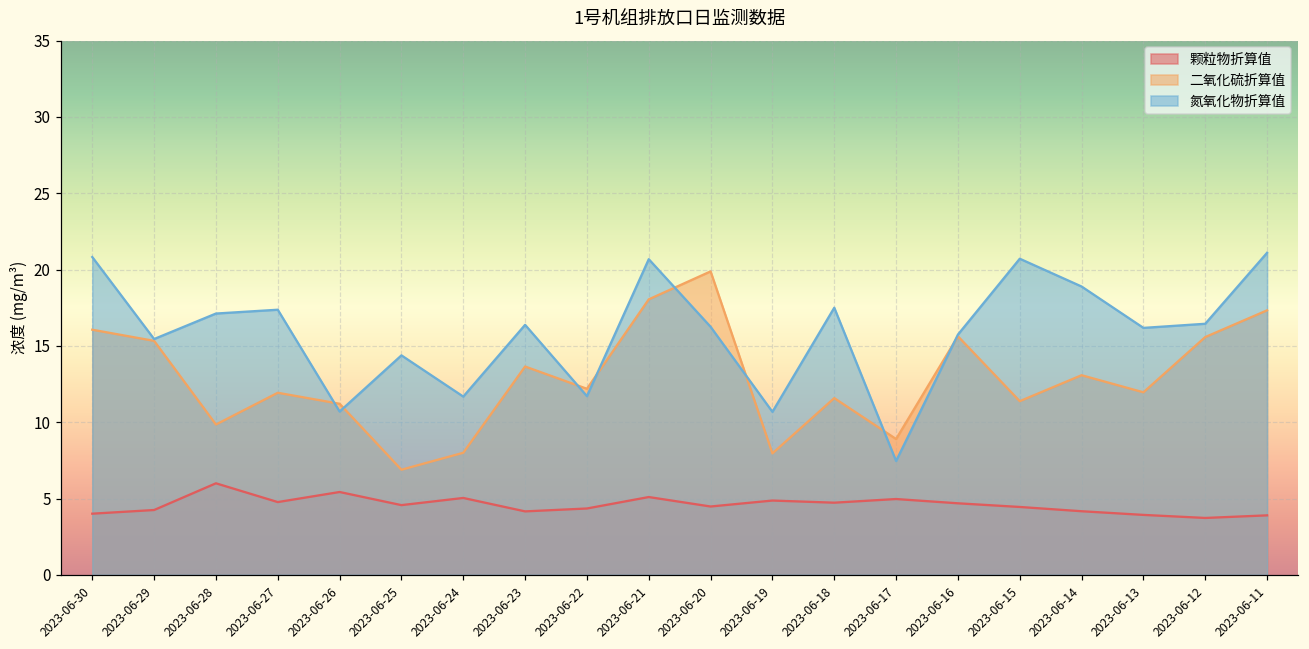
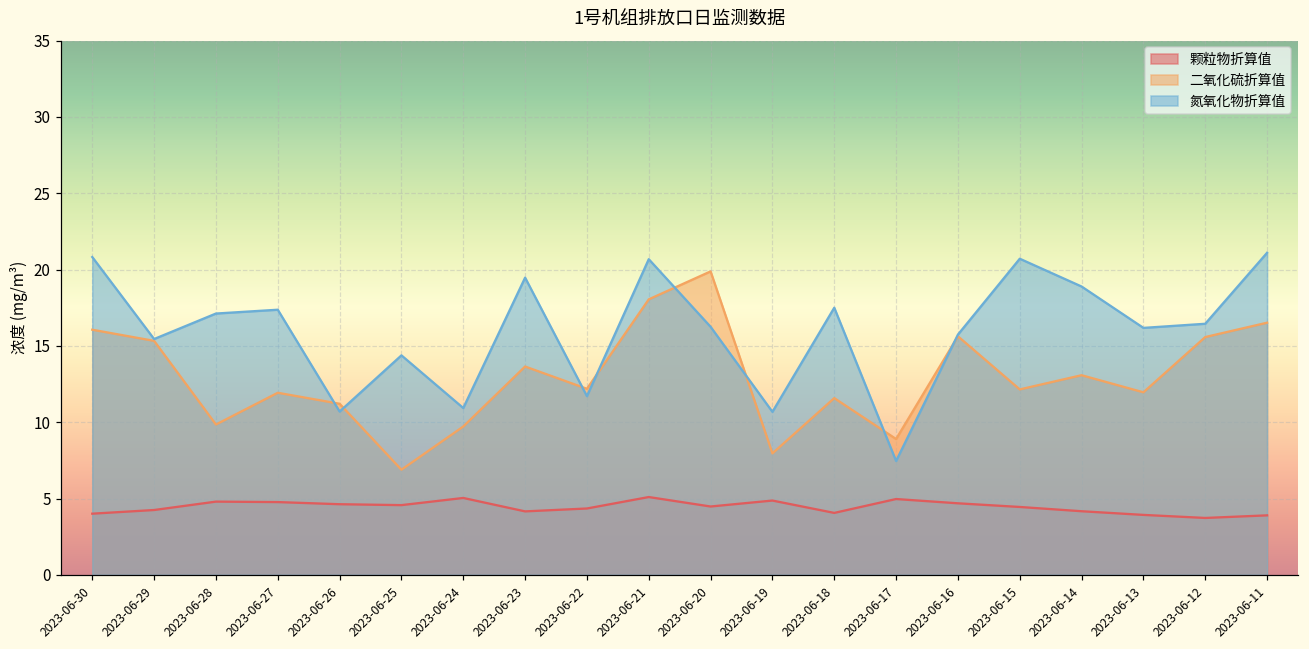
颗粒物折算值, 2023-06-28: 6.0 -> 4.8
颗粒物折算值, 2023-06-26: 5.4 -> 4.6
二氧化硫折算值, 2023-06-24: 8.0 -> 9.7
氮氧化物折算值, 2023-06-24: 11.7 -> 10.9
氮氧化物折算值, 2023-06-23: 16.4 -> 19.5
颗粒物折算值, 2023-06-18: 4.7 -> 4.1
二氧化硫折算值, 2023-06-15: 11.4 -> 12.2
二氧化硫折算值, 2023-06-11: 17.3 -> 16.5
